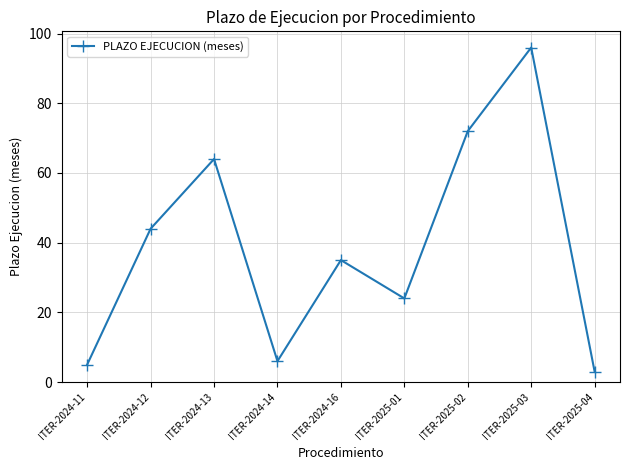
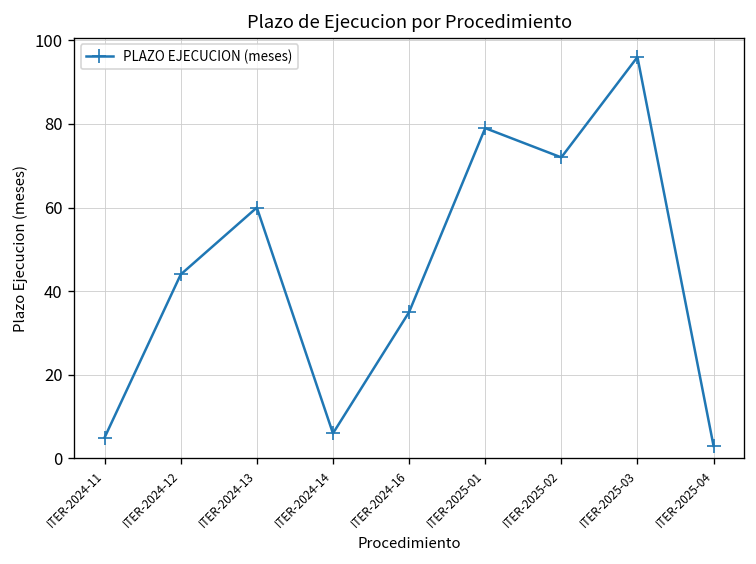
ITER-2024-13: 64 -> 60
ITER-2025-01: 24 -> 79
